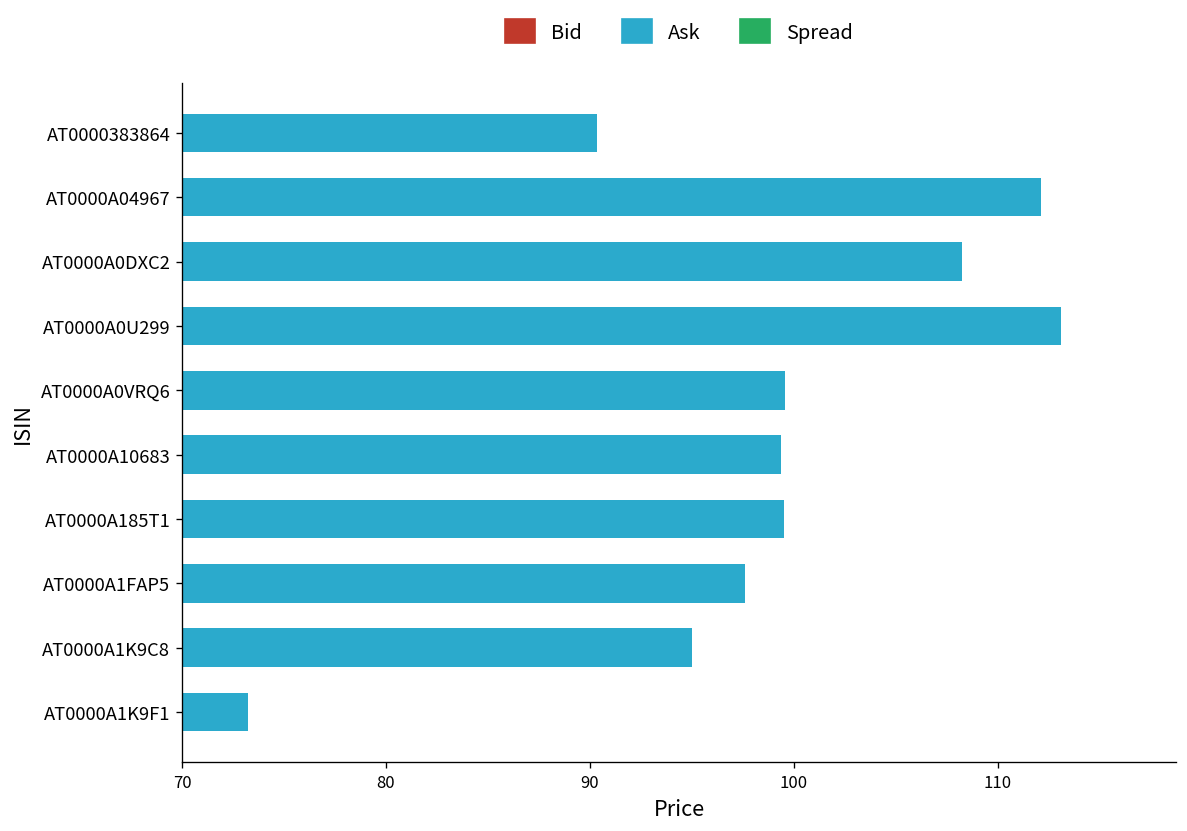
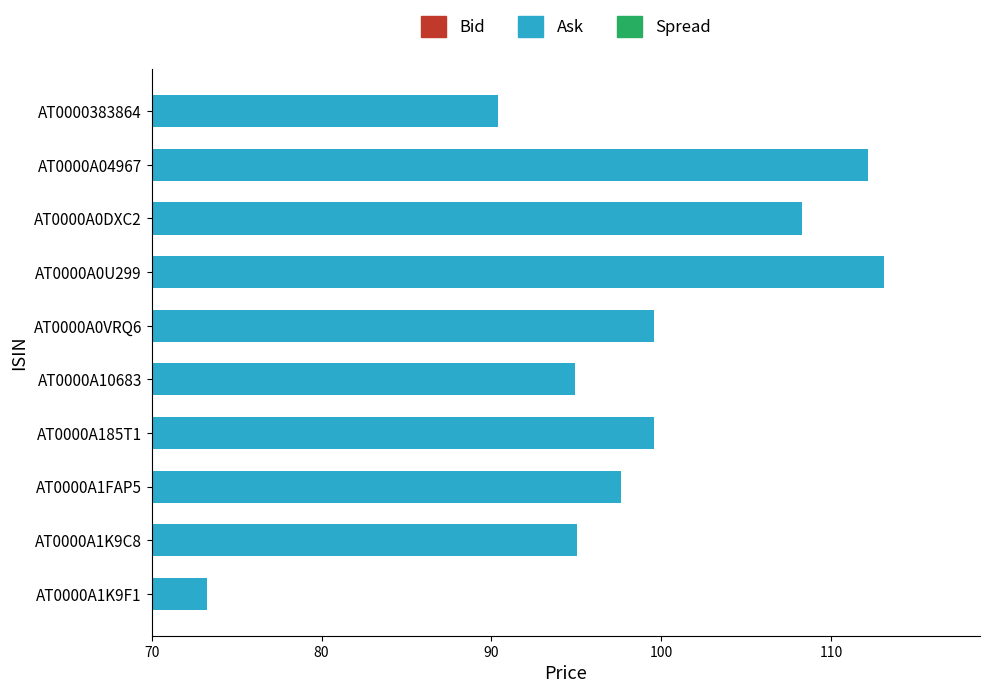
AT0000A10683: 99.4 -> 94.9
